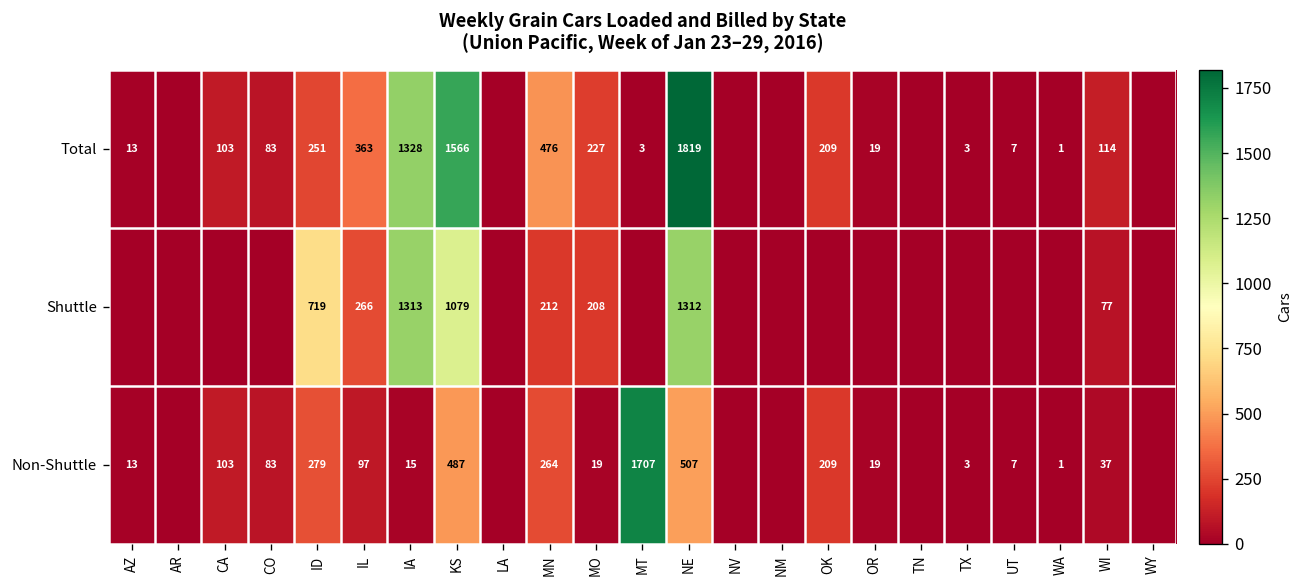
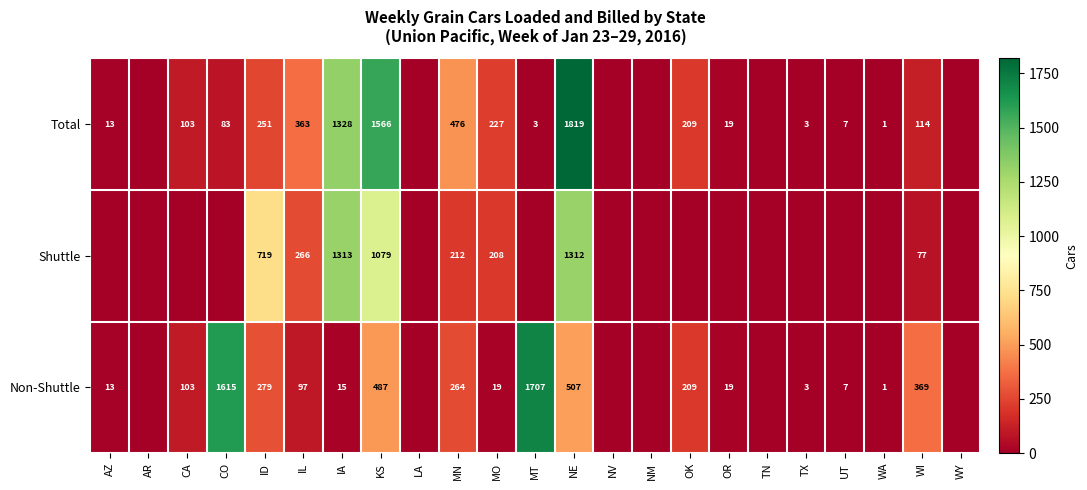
Non-Shuttle, CO: 83 -> 1615
Non-Shuttle, WI: 37 -> 369
